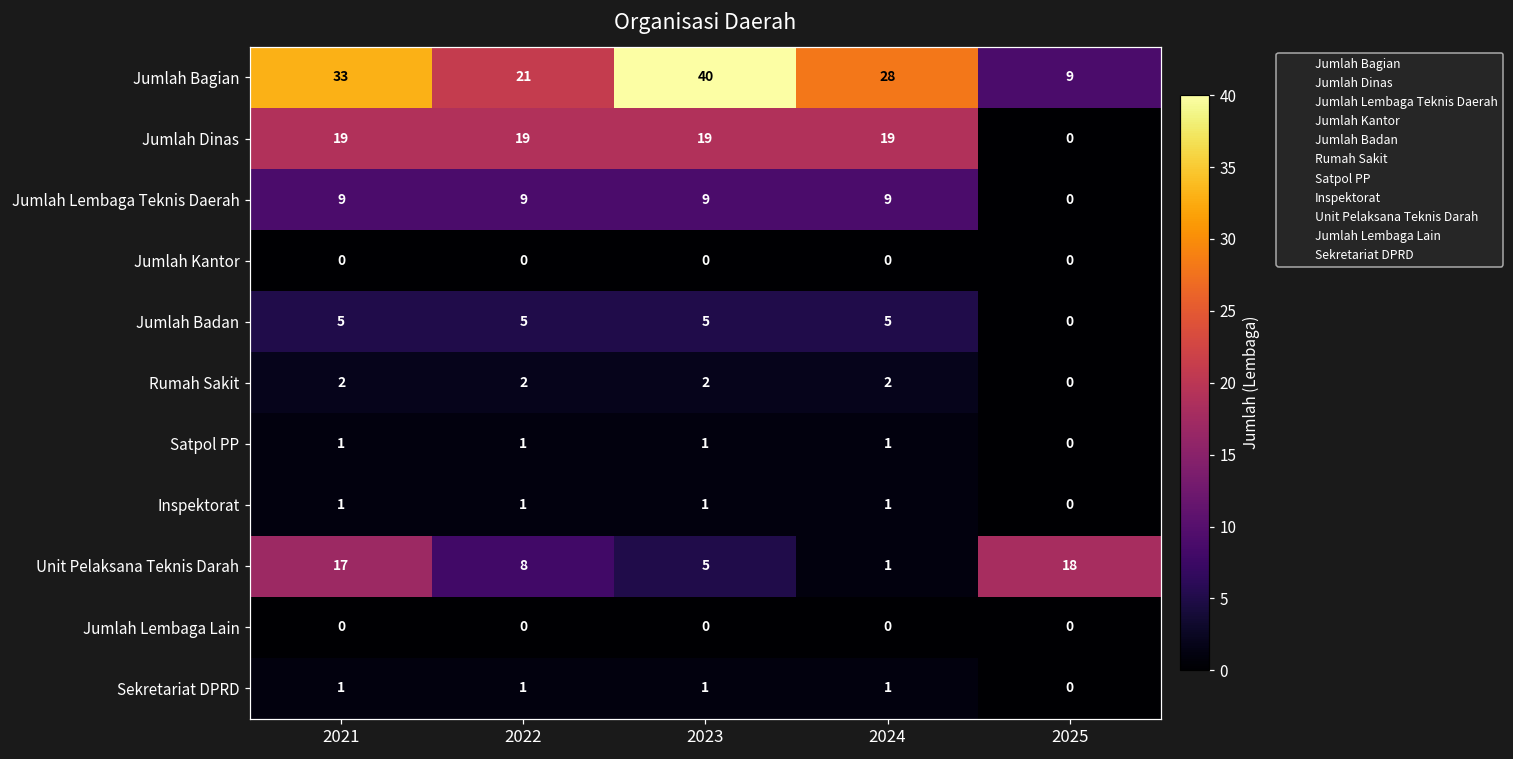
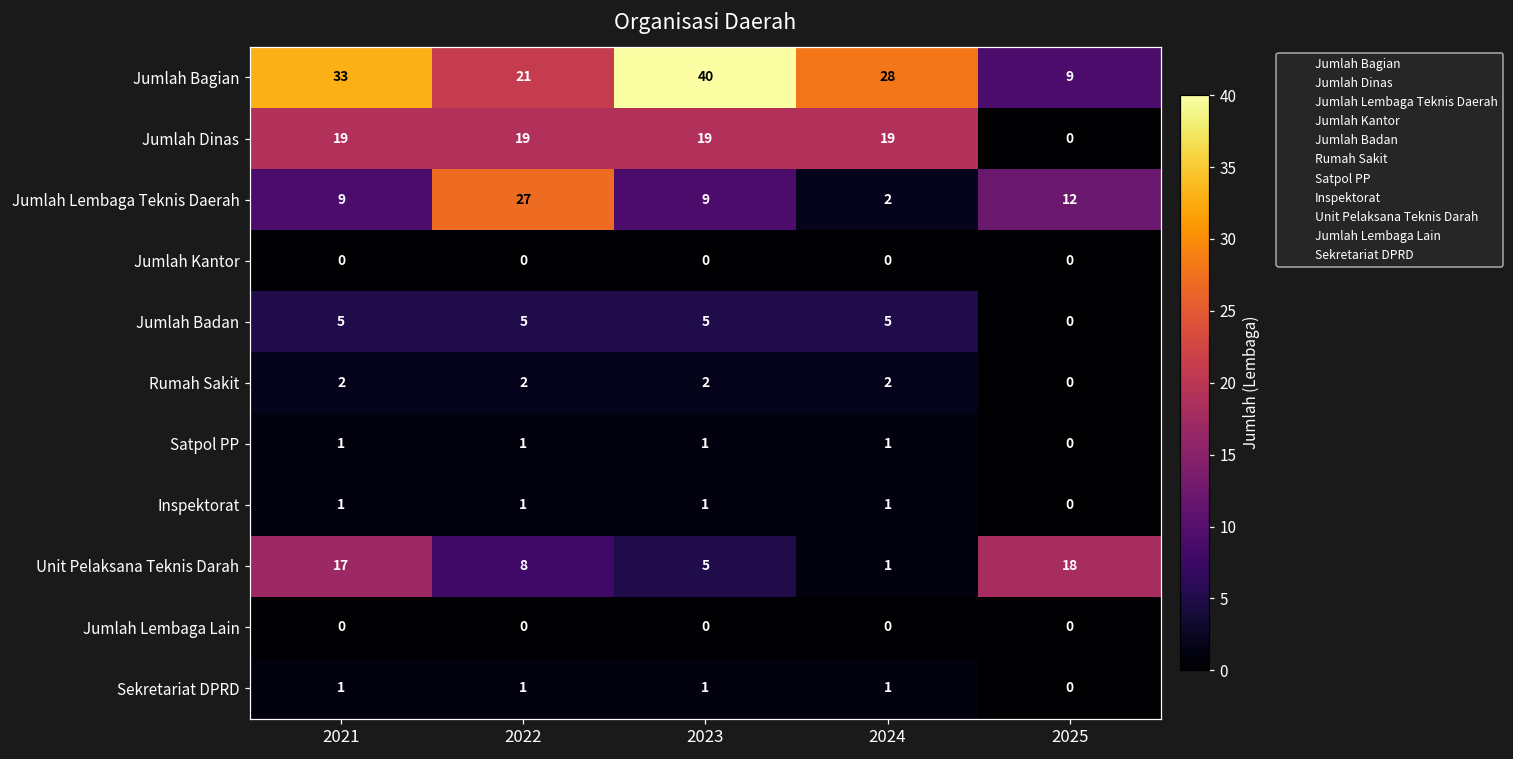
Jumlah Lembaga Teknis Daerah, 2022: 9 -> 27
Jumlah Lembaga Teknis Daerah, 2024: 9 -> 2
Jumlah Lembaga Teknis Daerah, 2025: 0 -> 12
